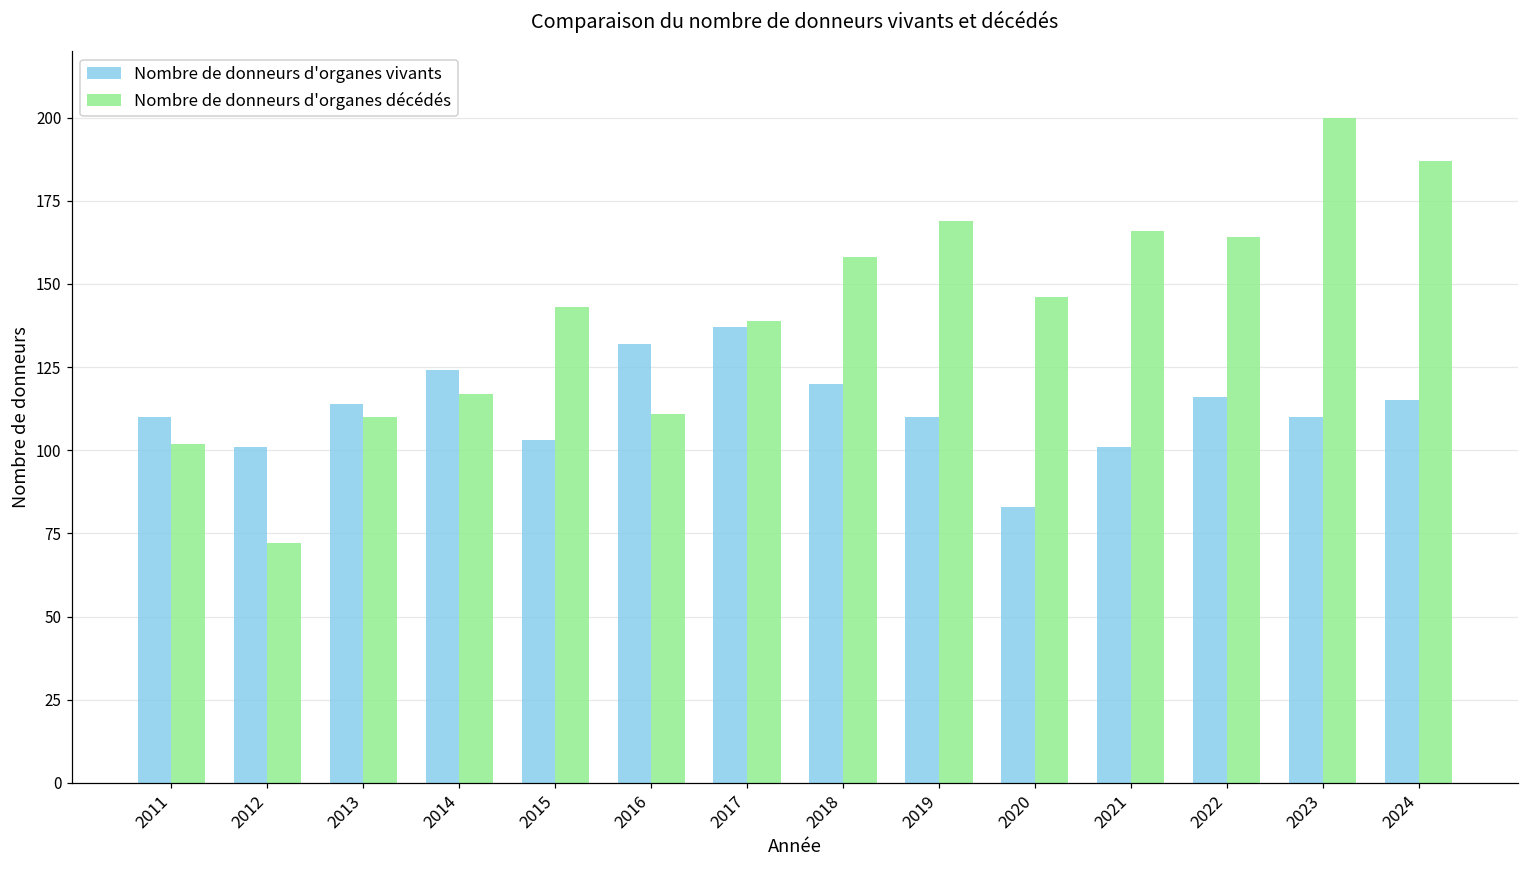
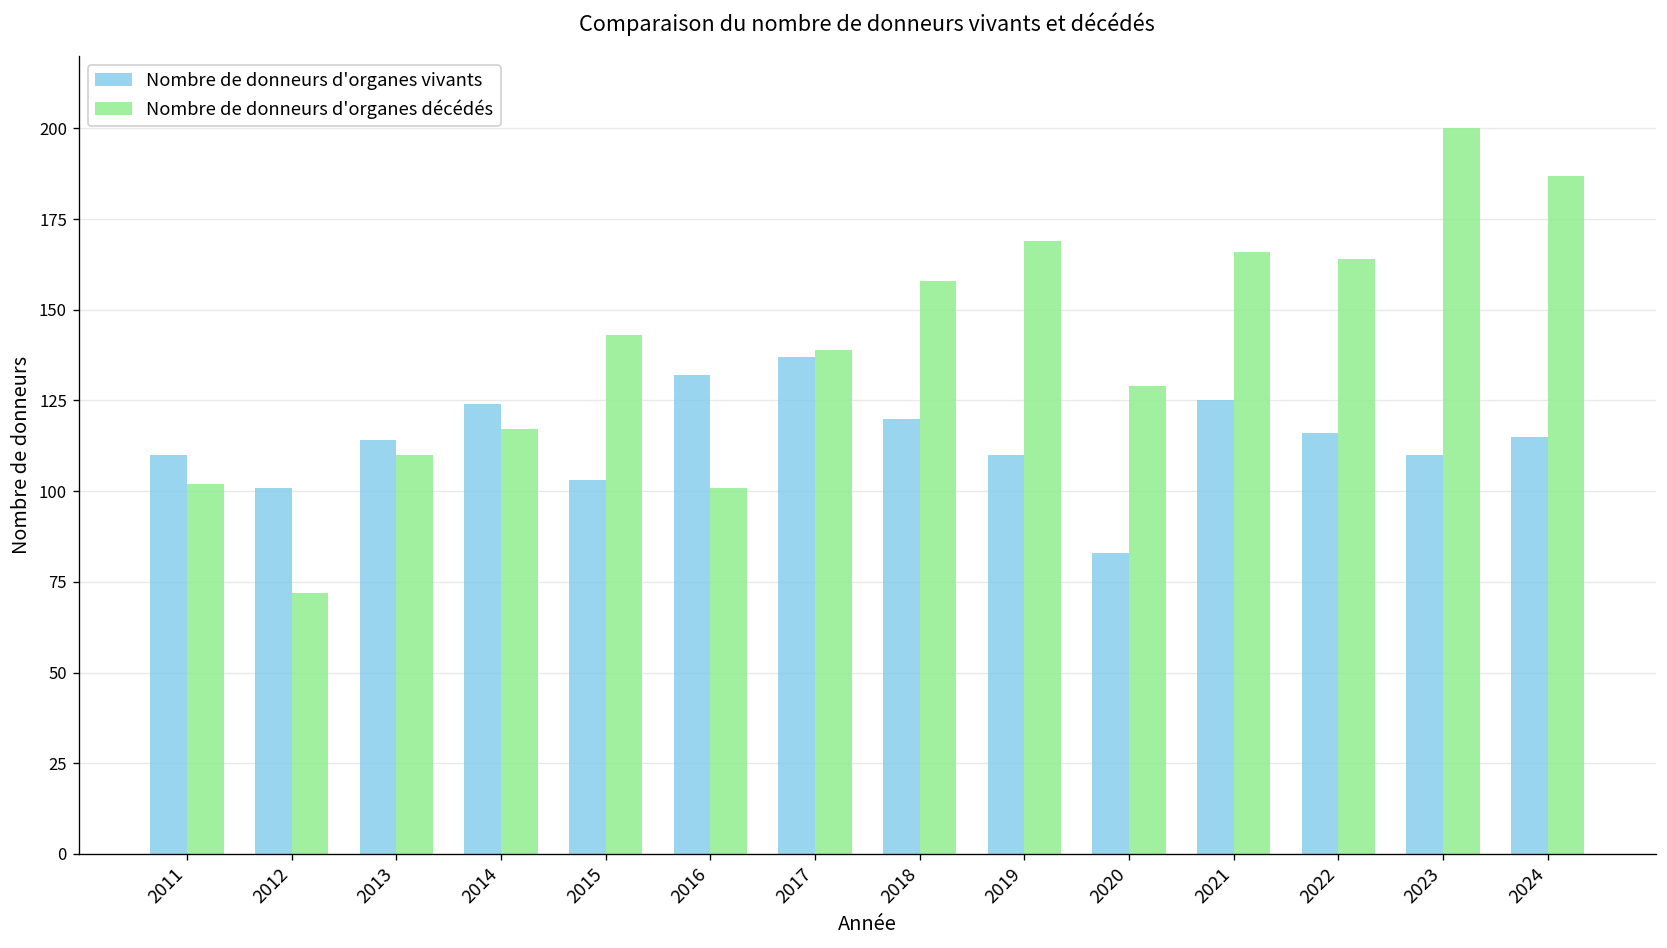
Nombre de donneurs d'organes décédés, 2016: 111 -> 101
Nombre de donneurs d'organes décédés, 2020: 146 -> 129
Nombre de donneurs d'organes vivants, 2021: 101 -> 125
